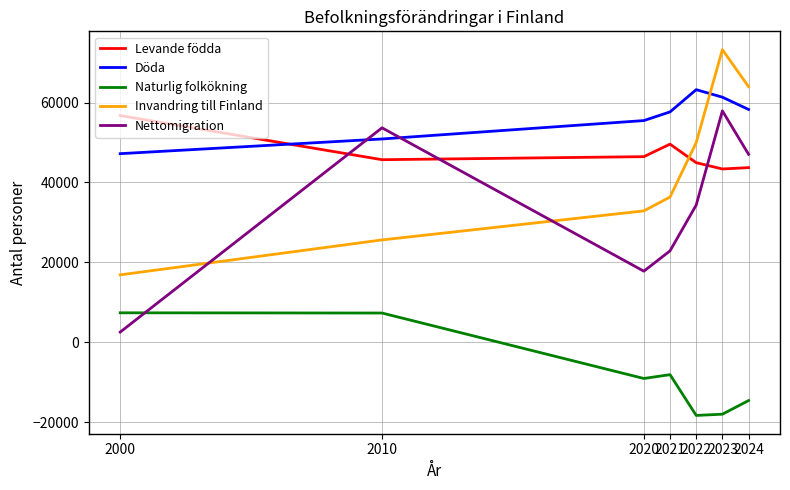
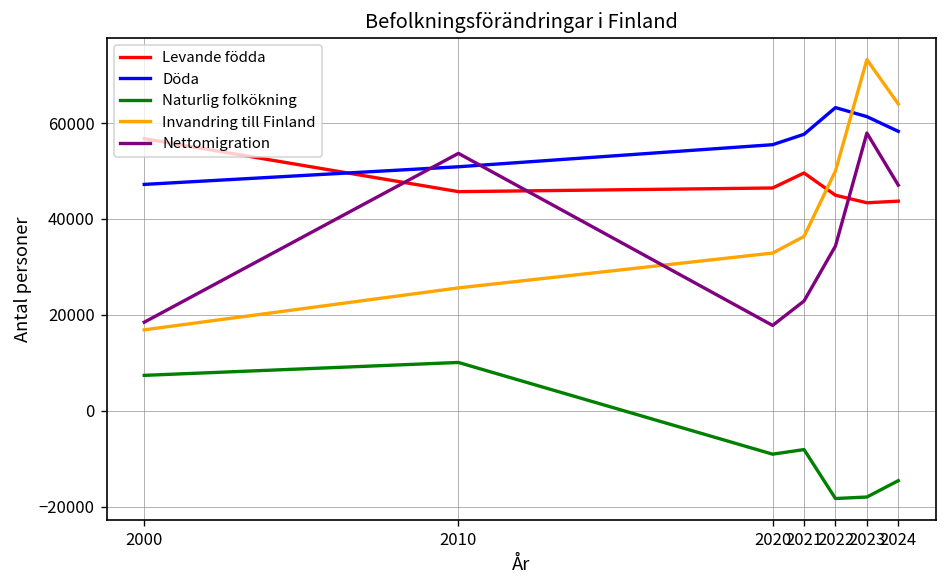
Nettomigration, 2000: 3000 -> 18000
Naturlig folkökning, 2010: 7000 -> 10000
